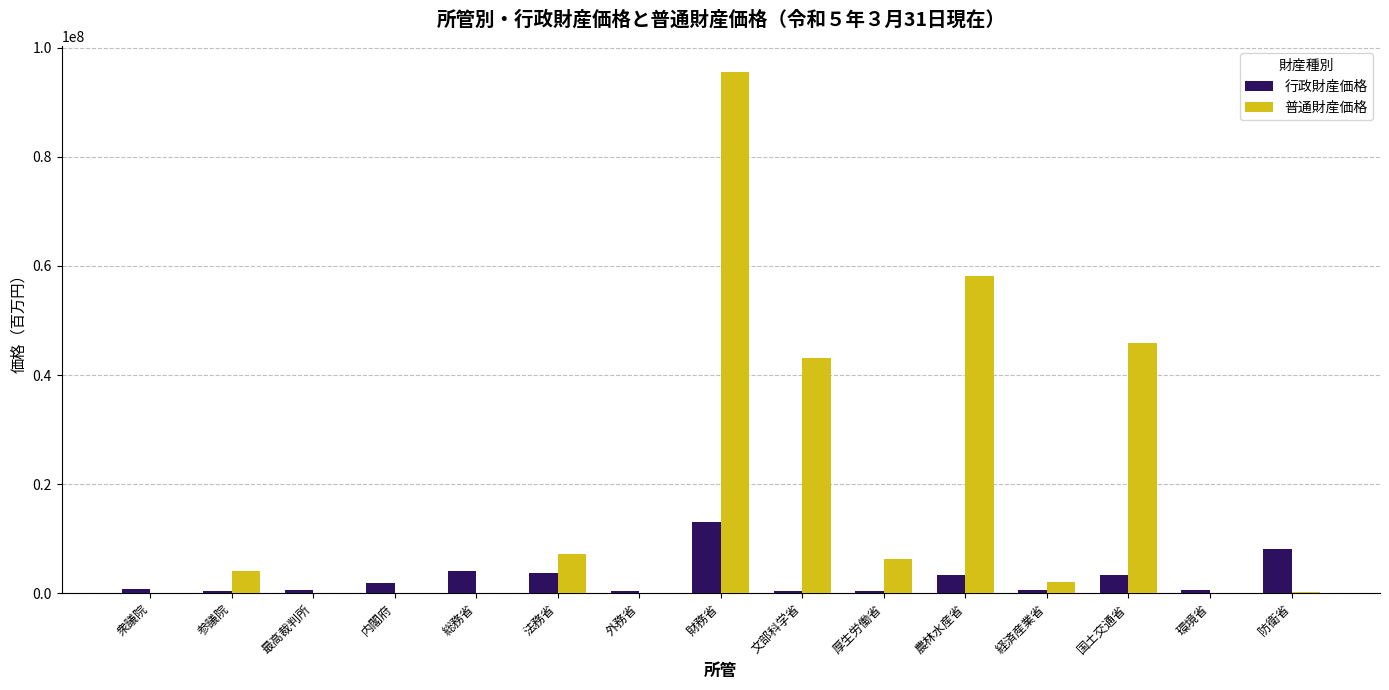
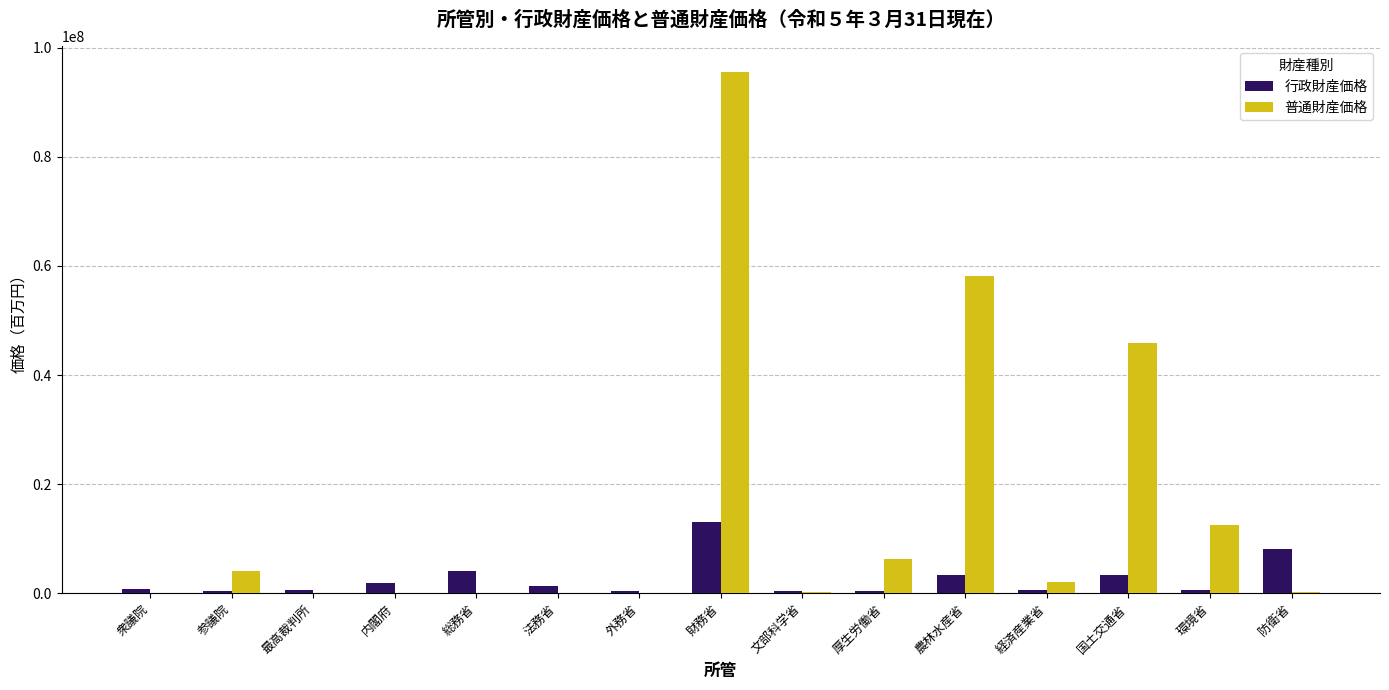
行政財産価格, 法務省: 4000000 -> 1000000
普通財産価格, 法務省: 7000000 -> 0
普通財産価格, 文部科学省: 43000000 -> 0
普通財産価格, 環境省: 0 -> 13000000
